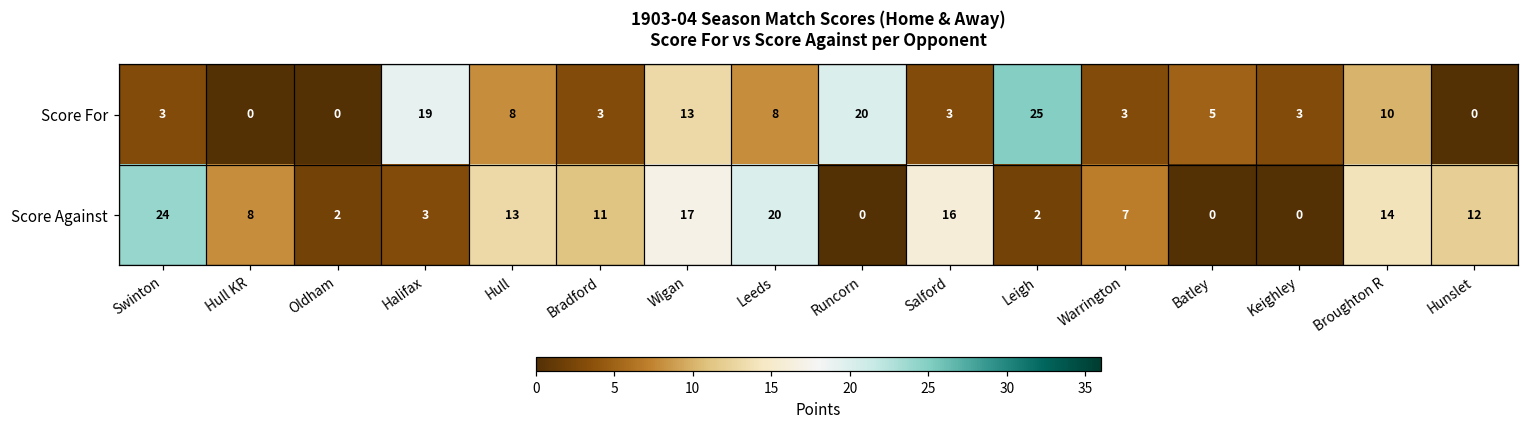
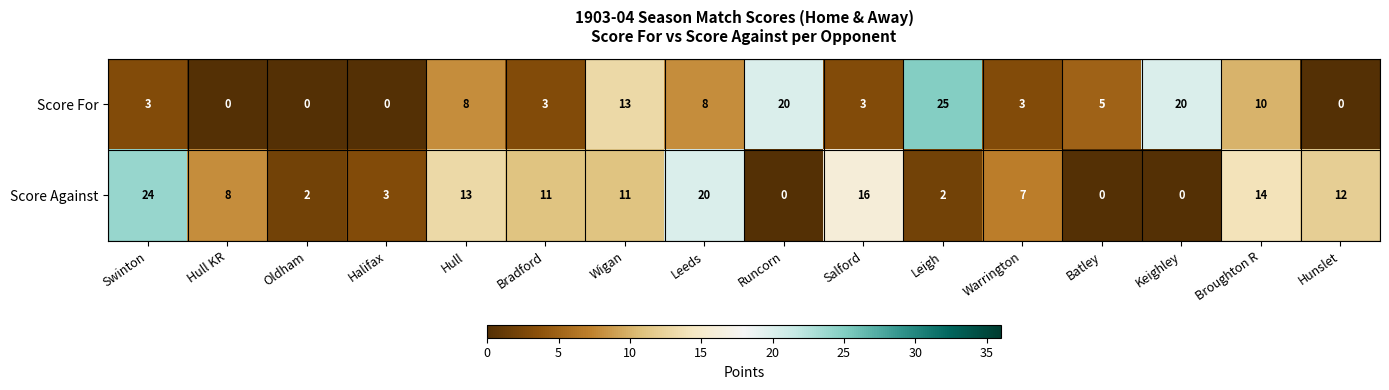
Score For, Halifax: 19 -> 0
Score For, Keighley: 3 -> 20
Score Against, Wigan: 17 -> 11
